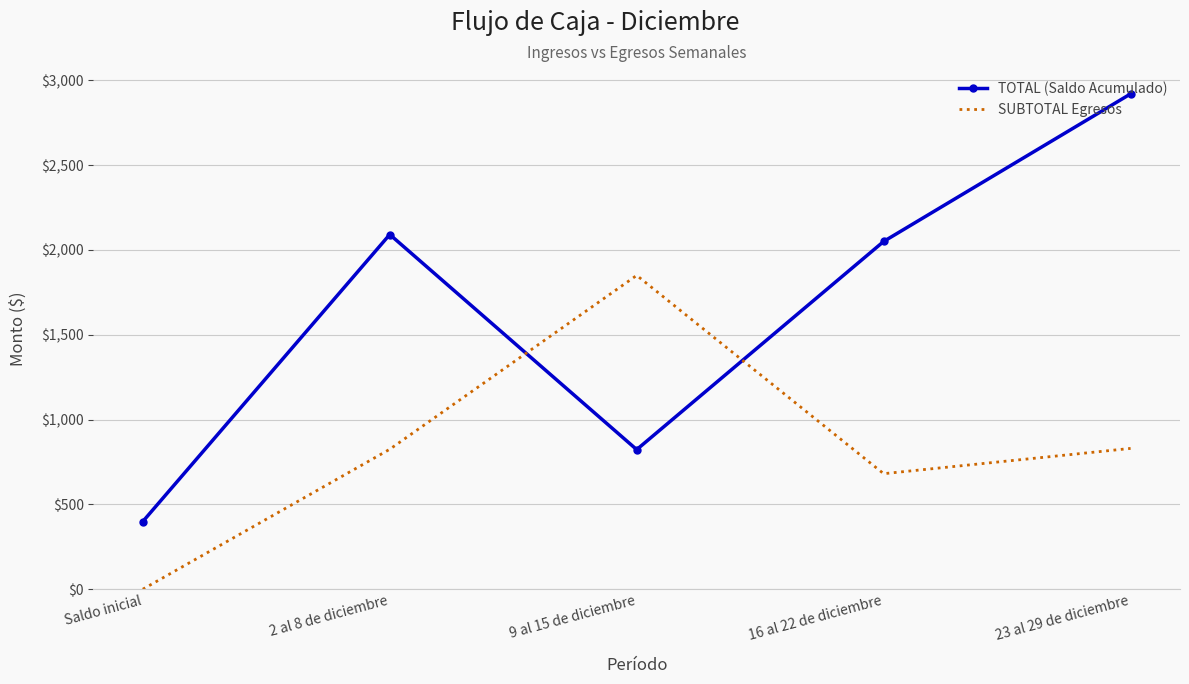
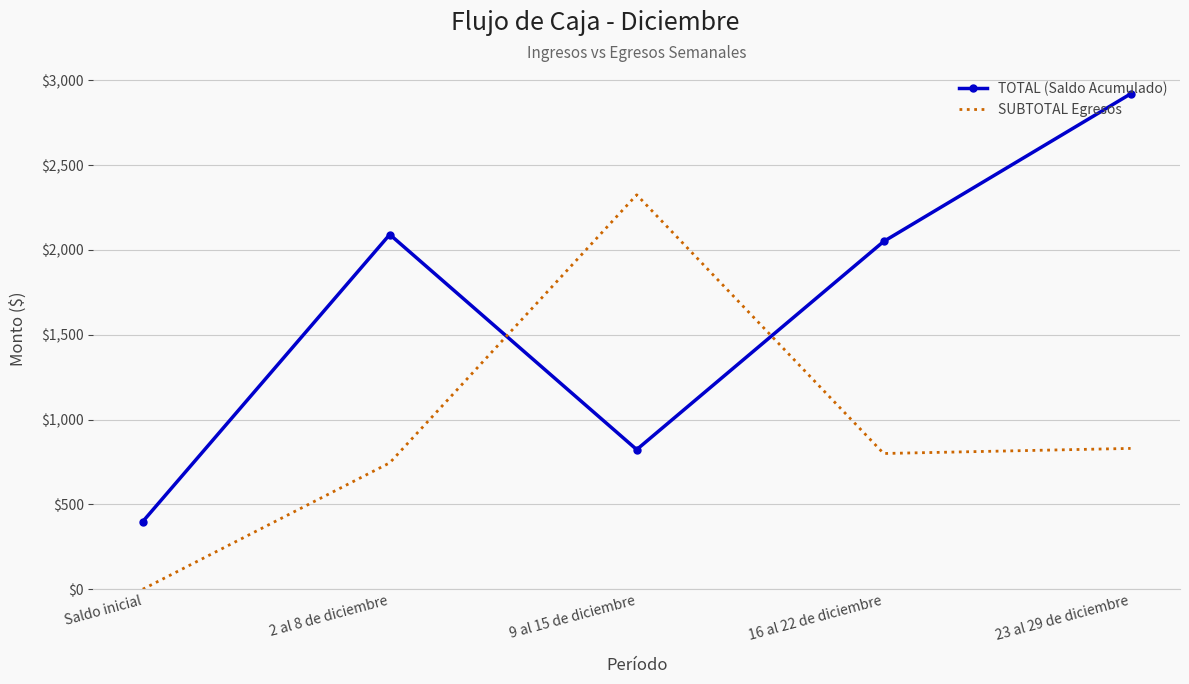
SUBTOTAL Egresos, 2 al 8 de diciembre: $830 -> $750
SUBTOTAL Egresos, 9 al 15 de diciembre: $1,850 -> $2,330
SUBTOTAL Egresos, 16 al 22 de diciembre: $680 -> $800
